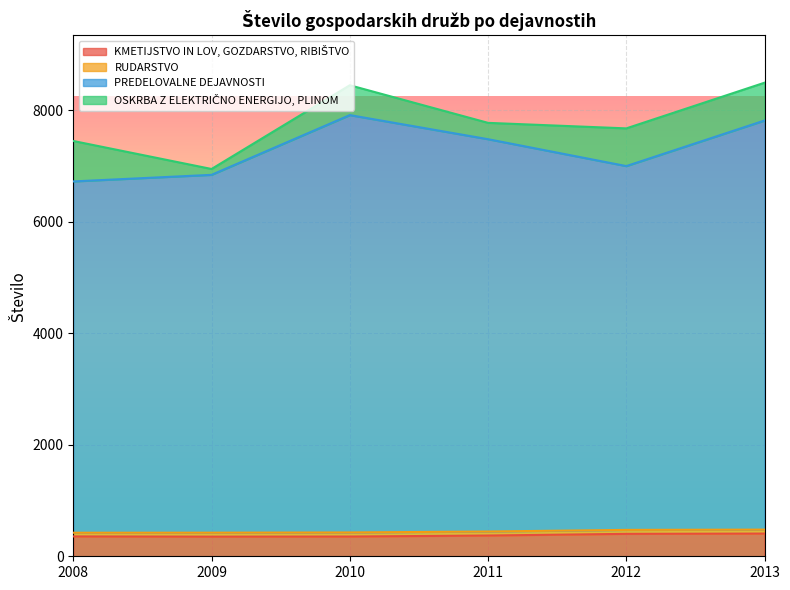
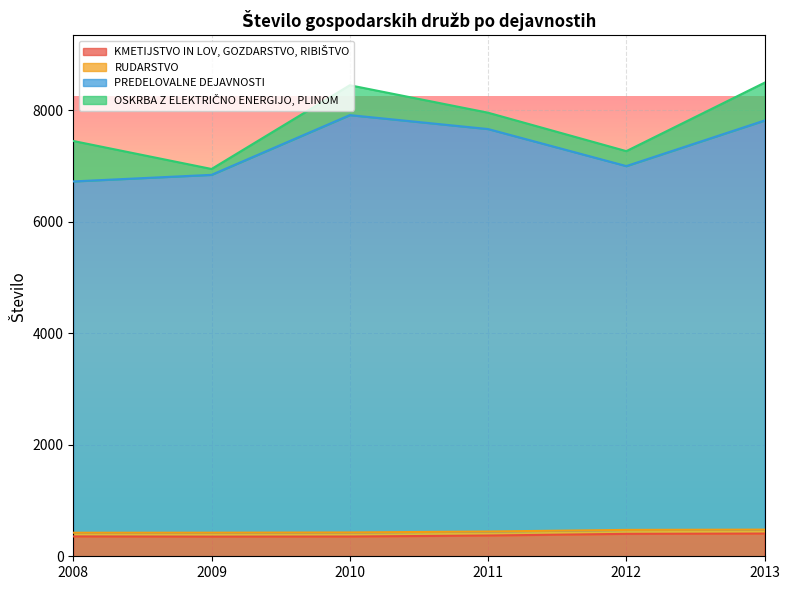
PREDELOVALNE DEJAVNOSTI, 2011: 7000 -> 7200
OSKRBA Z ELEKTRIČNO ENERGIJO, PLINOM, 2012: 700 -> 300
